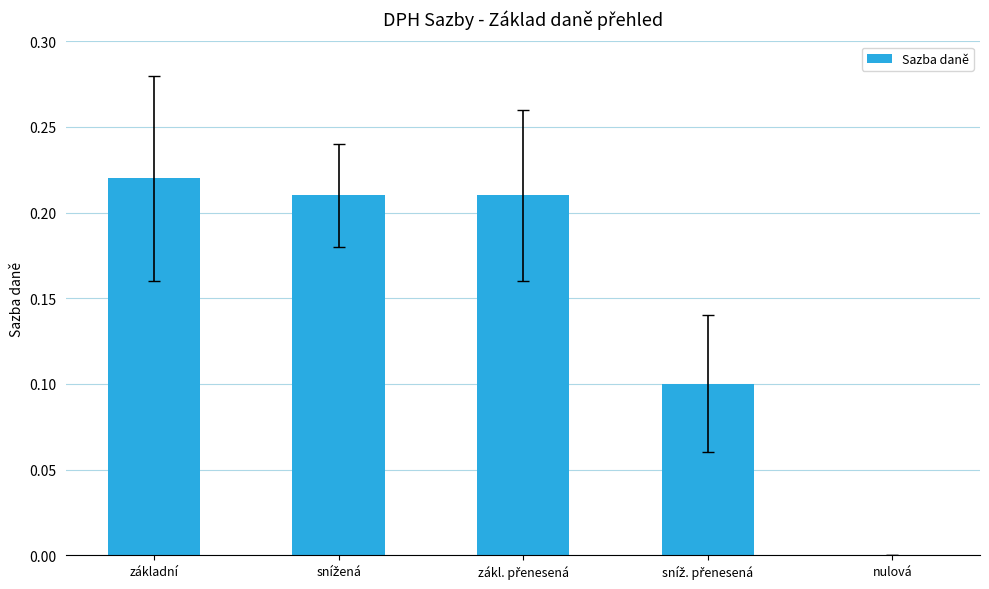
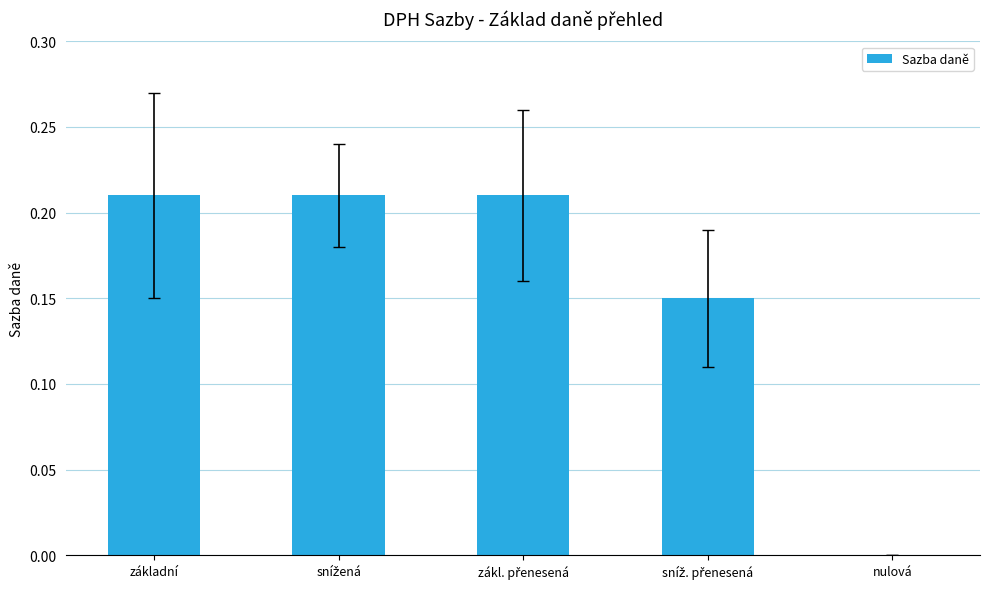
Sazba daně, základní: 0.22 -> 0.21
Sazba daně, sníž. přenesená: 0.10 -> 0.15
